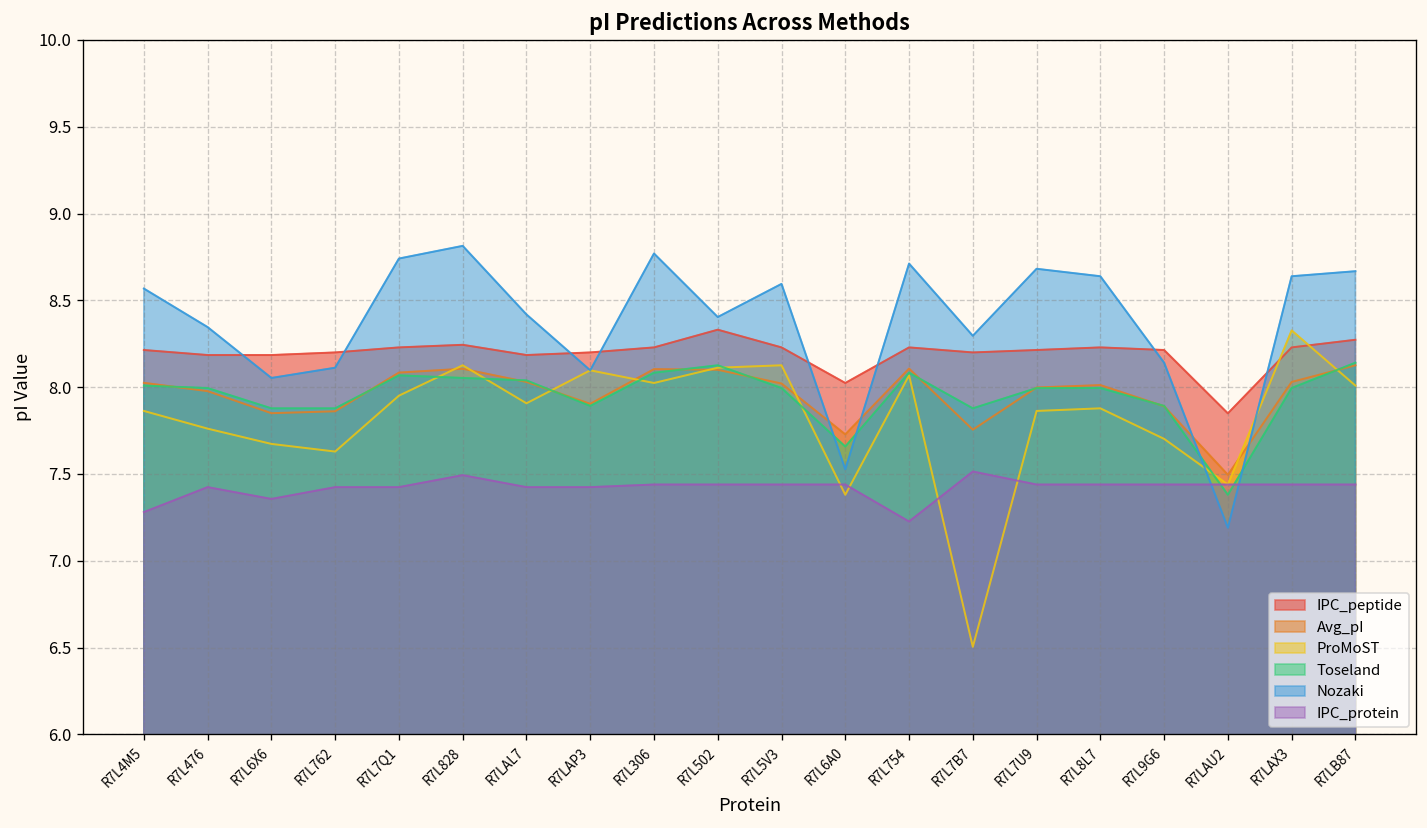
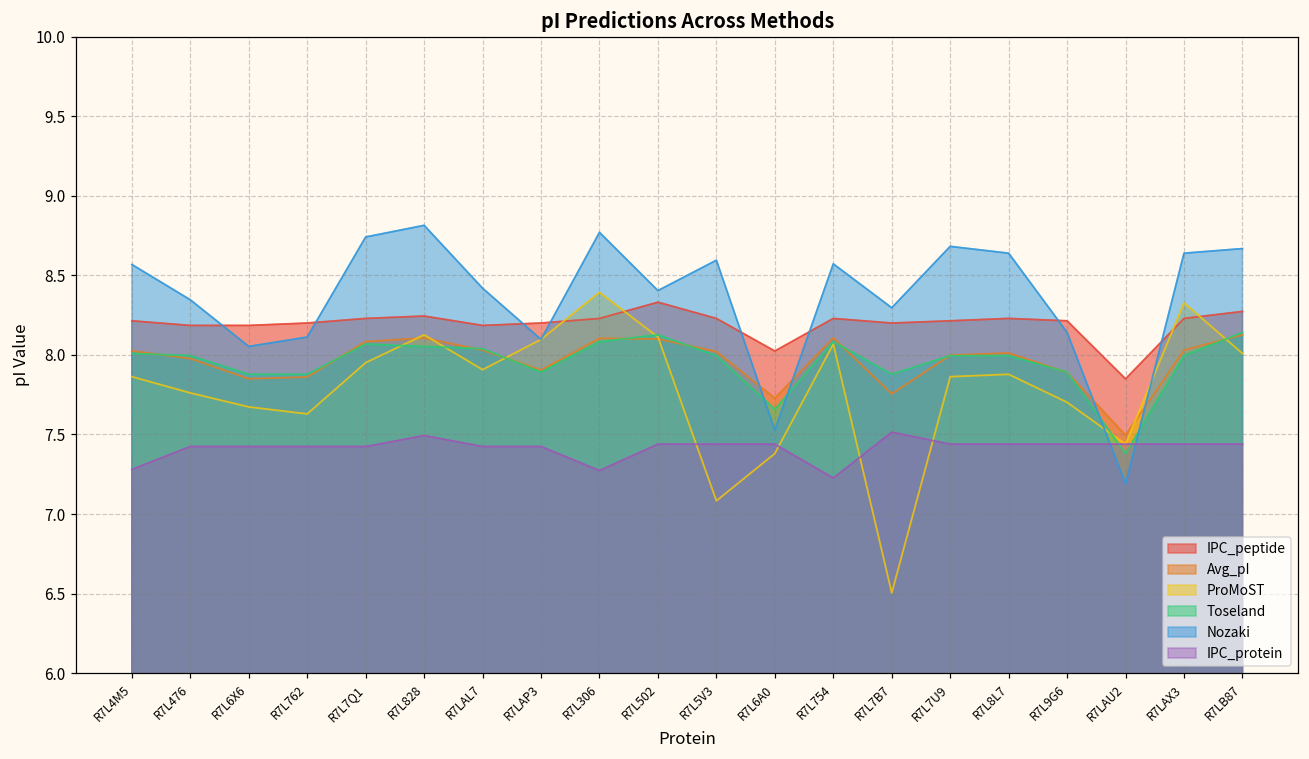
IPC_protein, R7L6X6: 7.36 -> 7.42
ProMoST, R7L306: 8.02 -> 8.39
IPC_protein, R7L306: 7.44 -> 7.27
ProMoST, R7L5V3: 8.13 -> 7.08
Nozaki, R7L754: 8.71 -> 8.57
